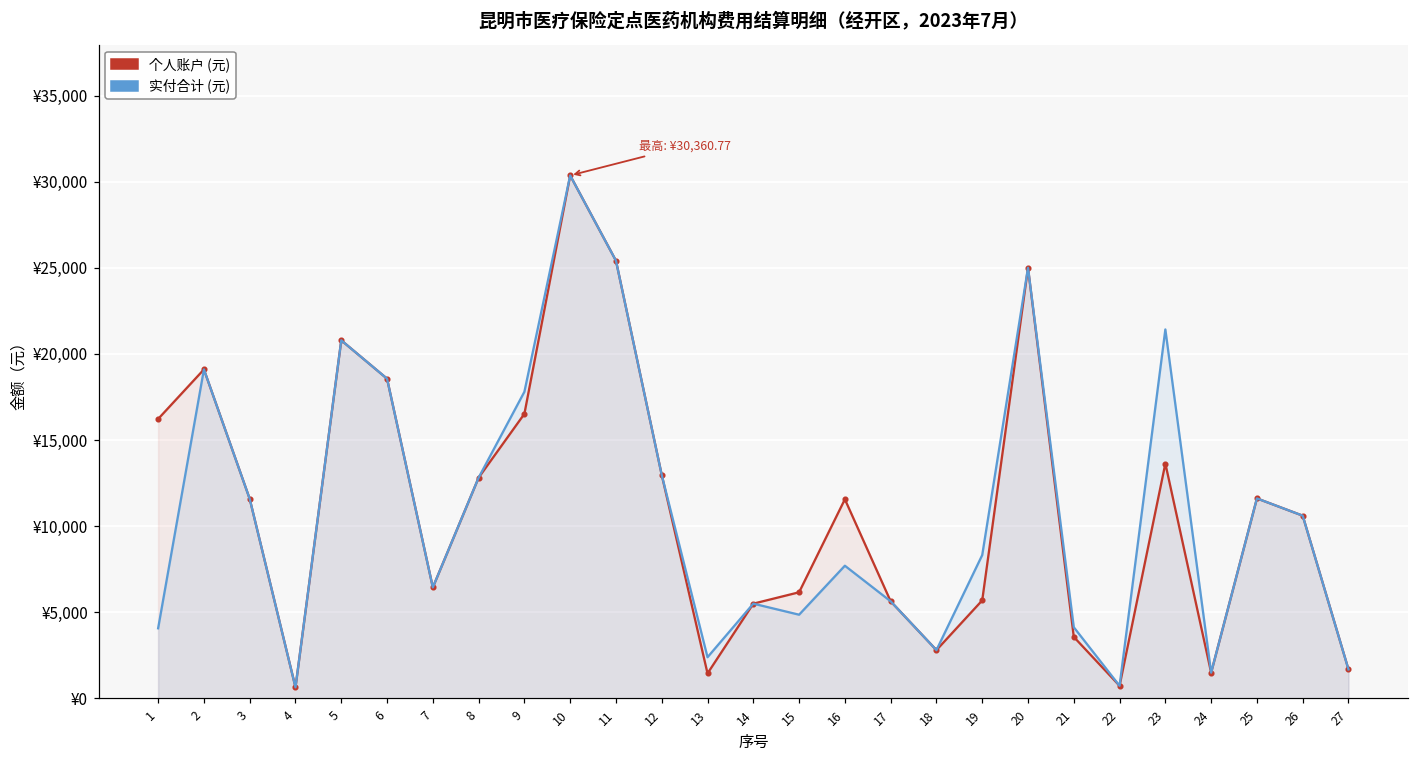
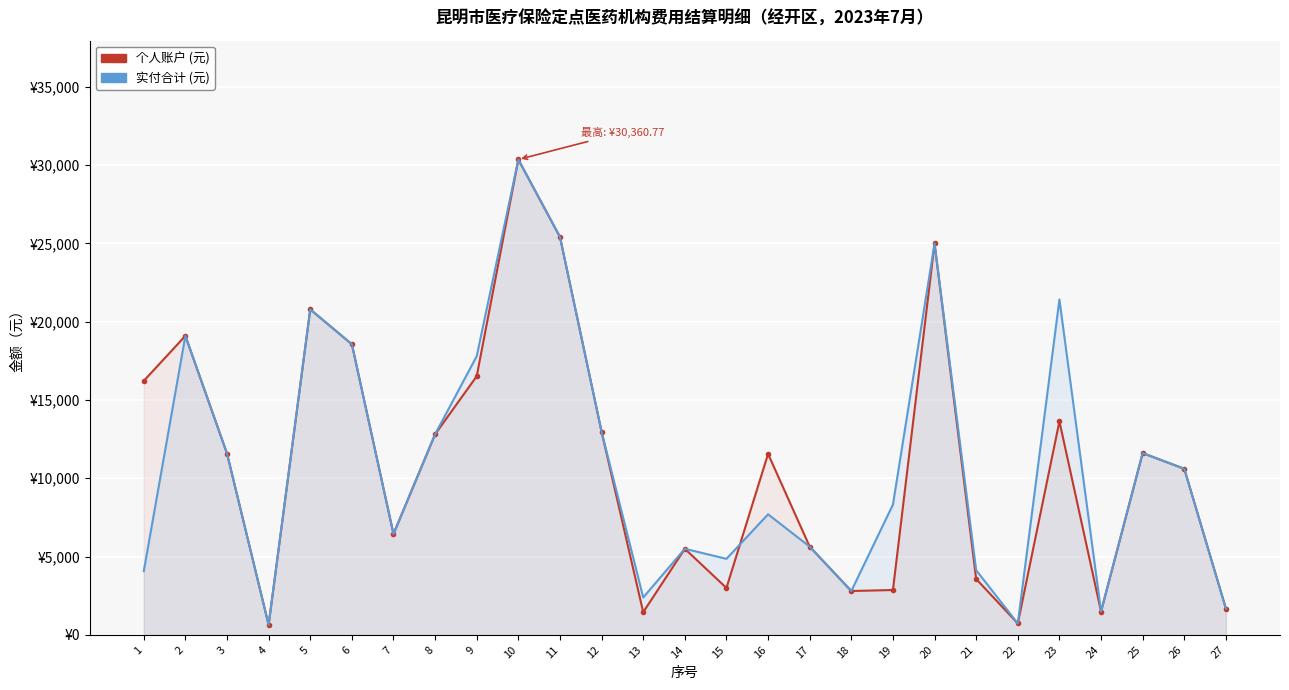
个人账户 (元), 15: ¥6,200 -> ¥3,000
个人账户 (元), 19: ¥5,700 -> ¥2,900
